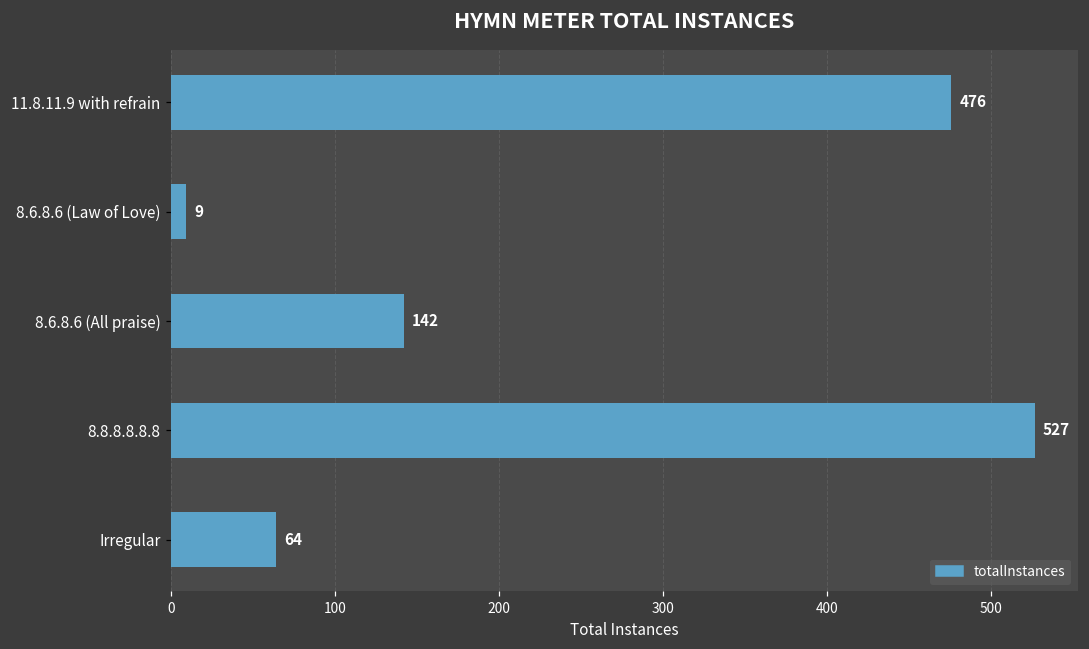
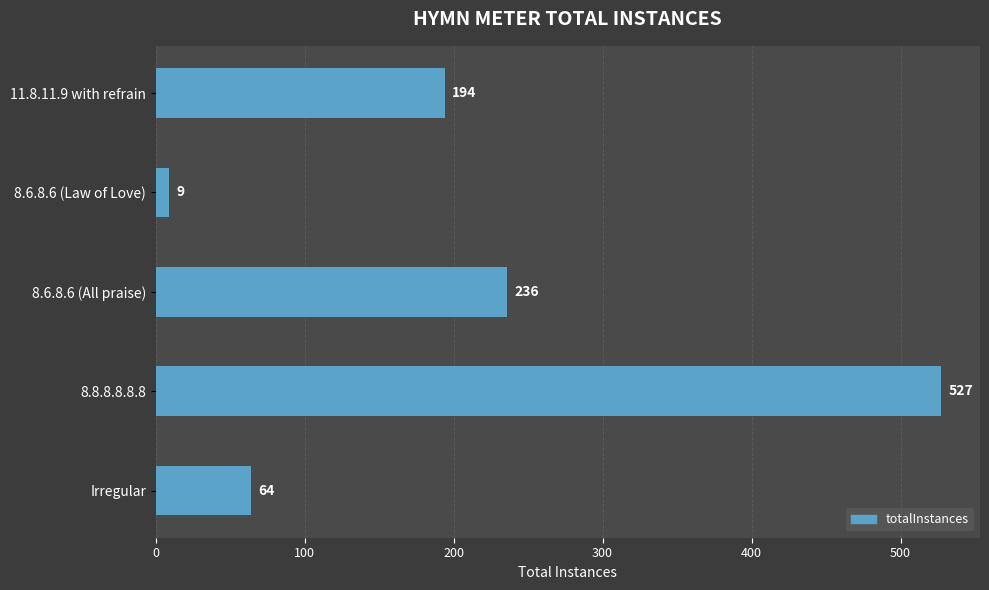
11.8.11.9 with refrain: 476 -> 194
8.6.8.6 (All praise): 142 -> 236
